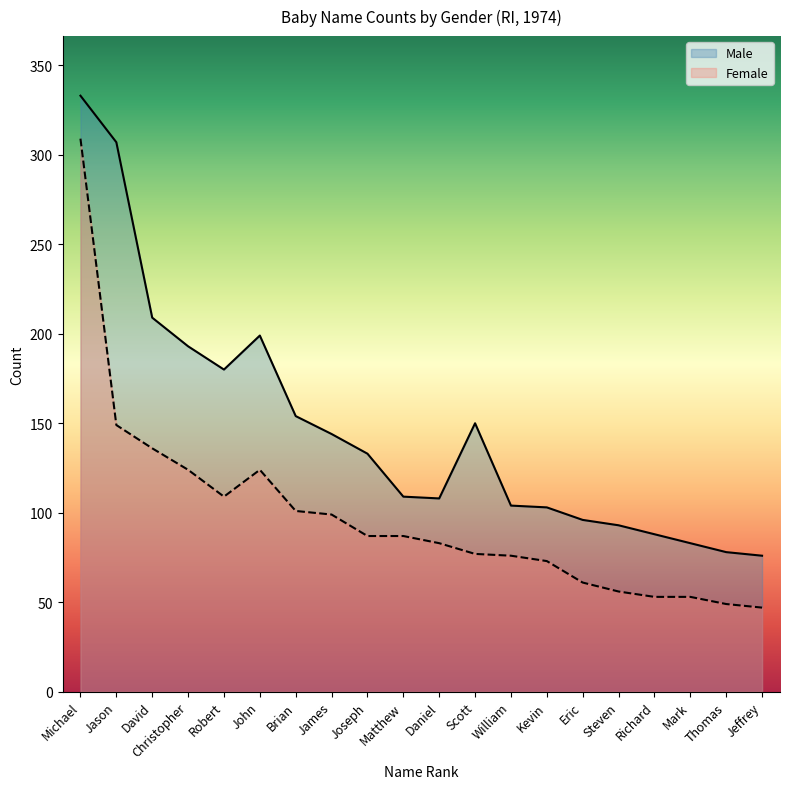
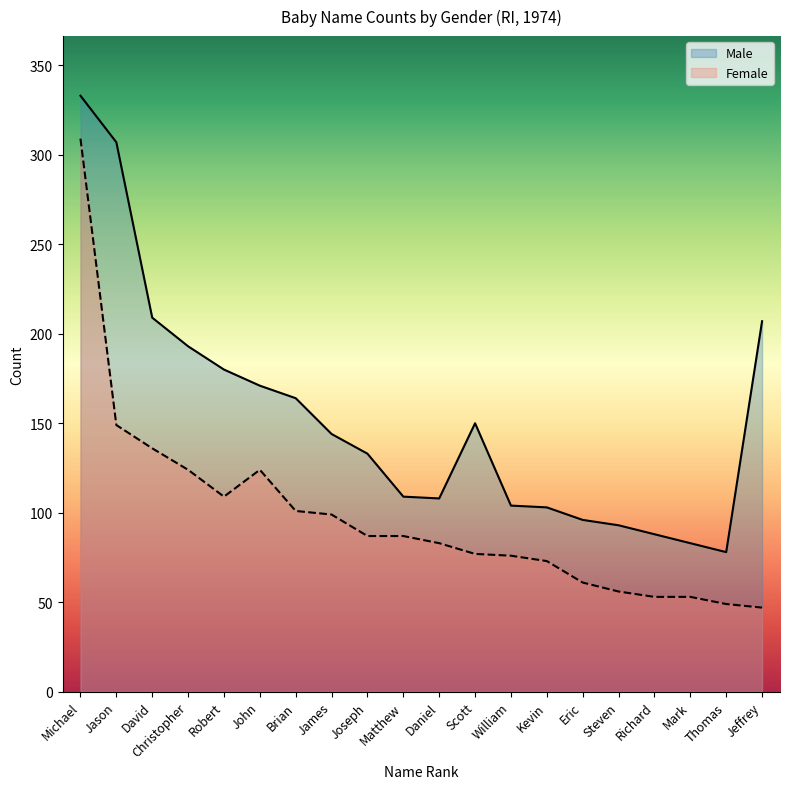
Male, John: 199 -> 171
Male, Brian: 154 -> 164
Male, Jeffrey: 76 -> 207
